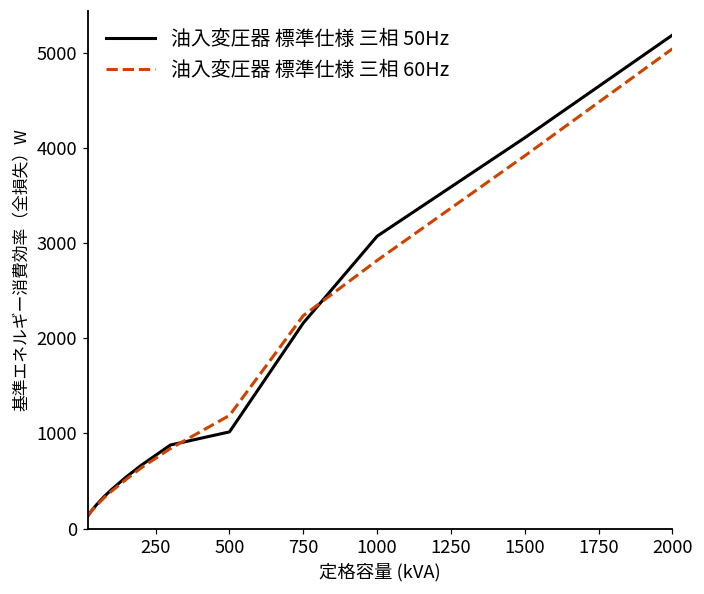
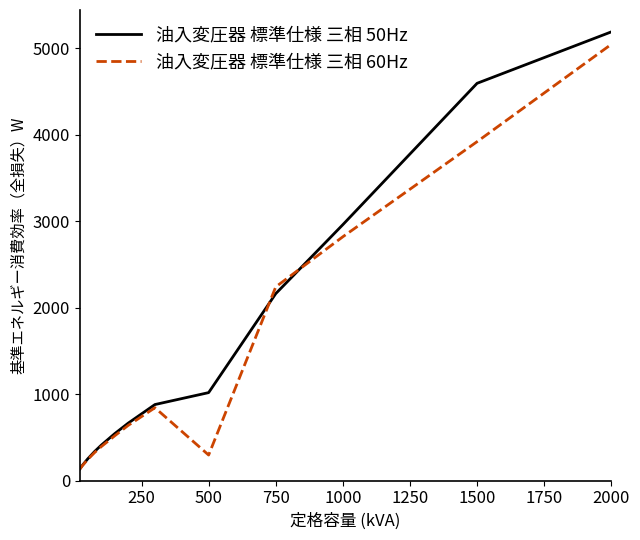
油入変圧器 標準仕様 三相 60Hz, 500: 1200 -> 300
油入変圧器 標準仕様 三相 50Hz, 1000: 3100 -> 3000
油入変圧器 標準仕様 三相 50Hz, 1500: 4100 -> 4600
